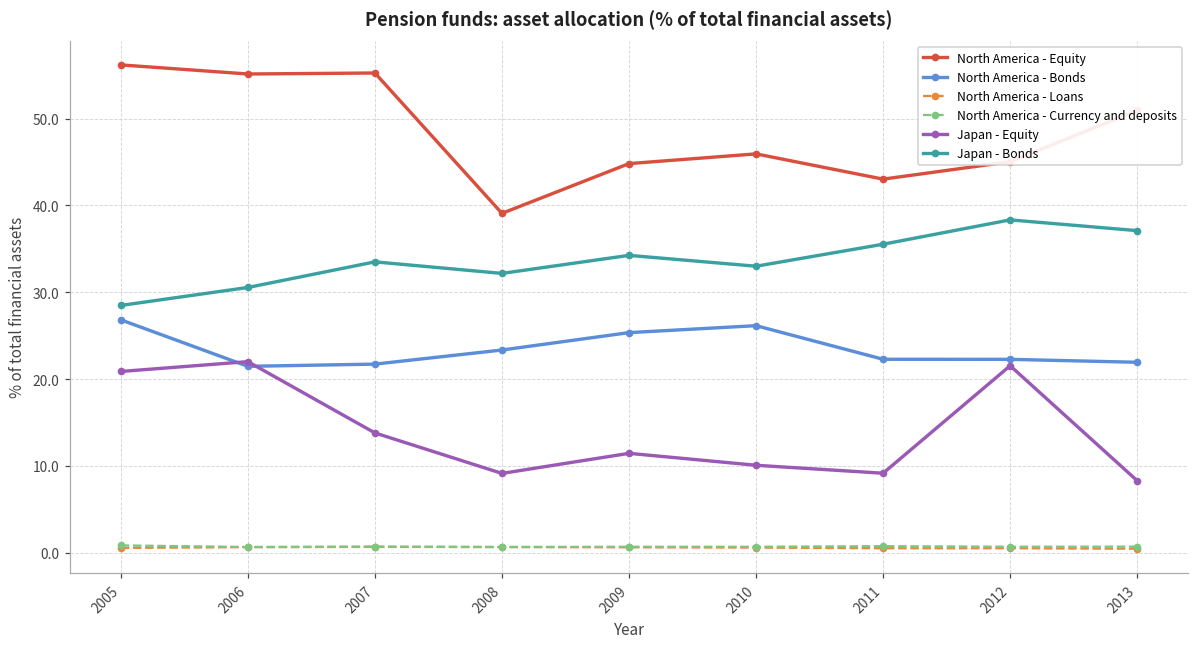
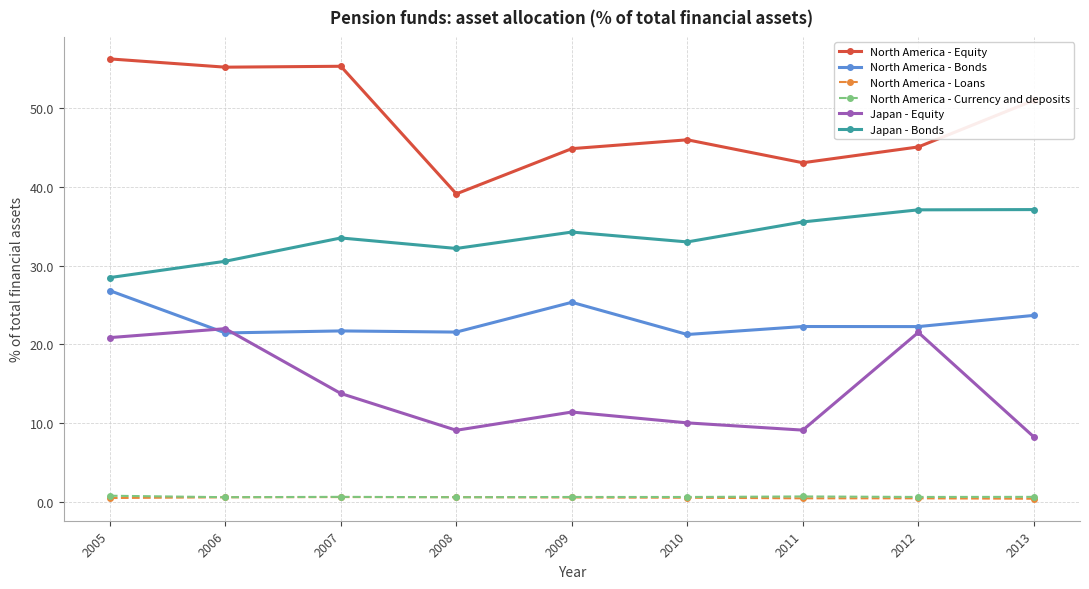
North America - Bonds, 2008: 23 -> 22
North America - Bonds, 2010: 26 -> 21
Japan - Bonds, 2012: 38 -> 37
North America - Bonds, 2013: 22 -> 24
